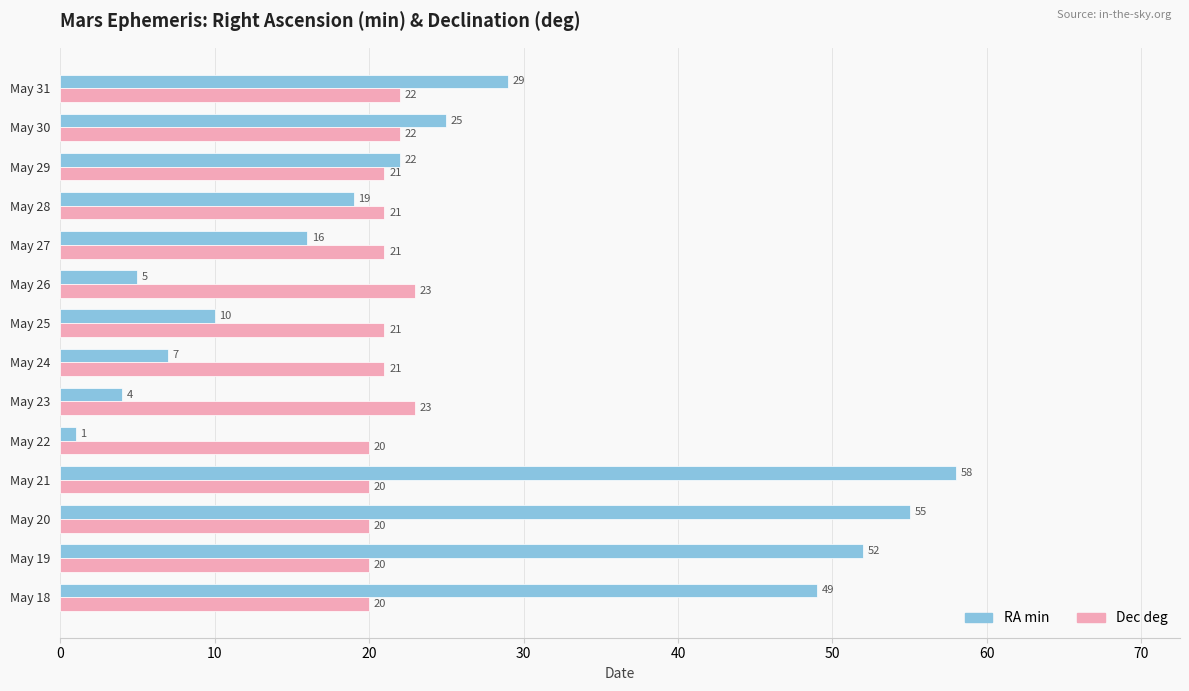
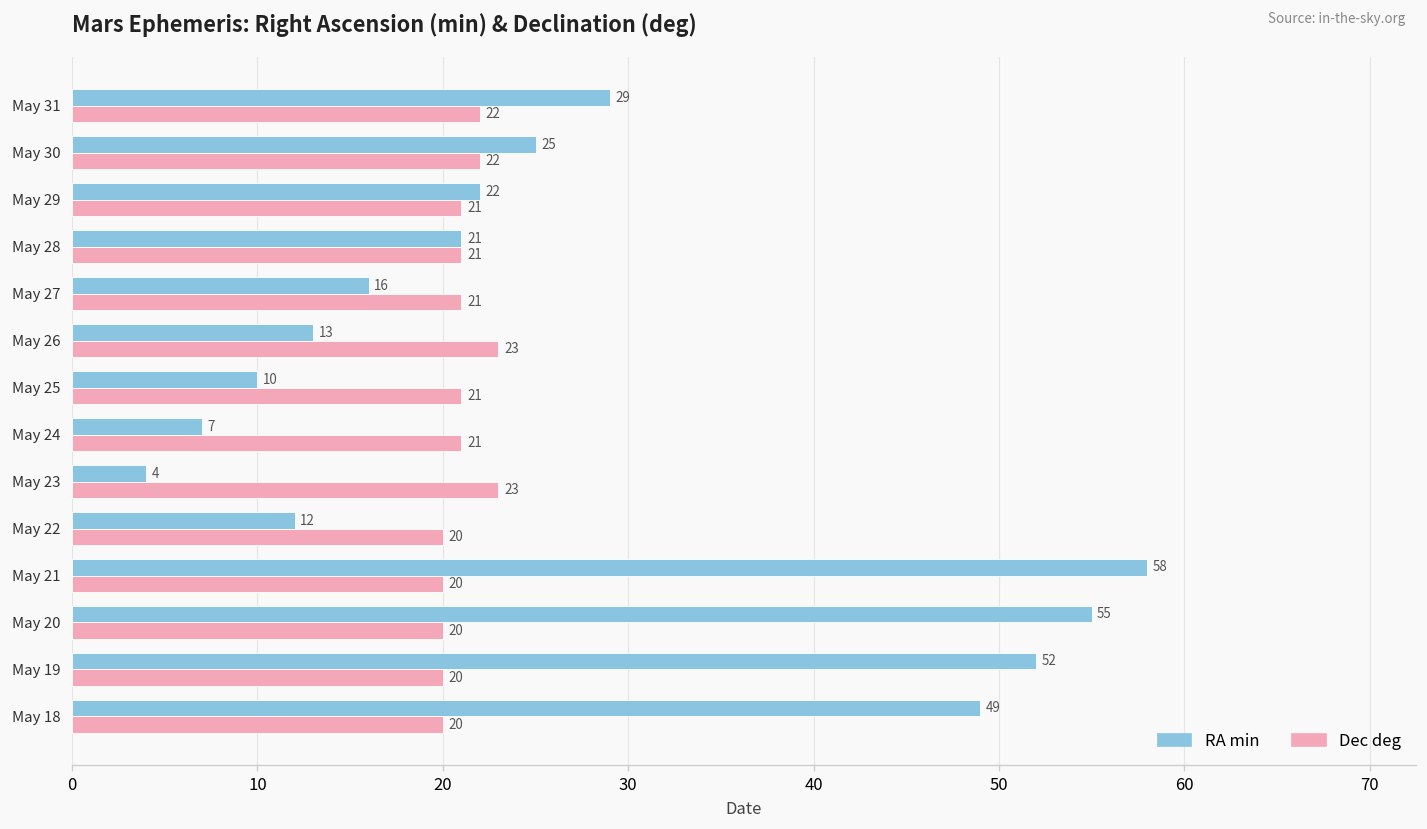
RA min, May 28: 19 -> 21
RA min, May 26: 5 -> 13
RA min, May 22: 1 -> 12
